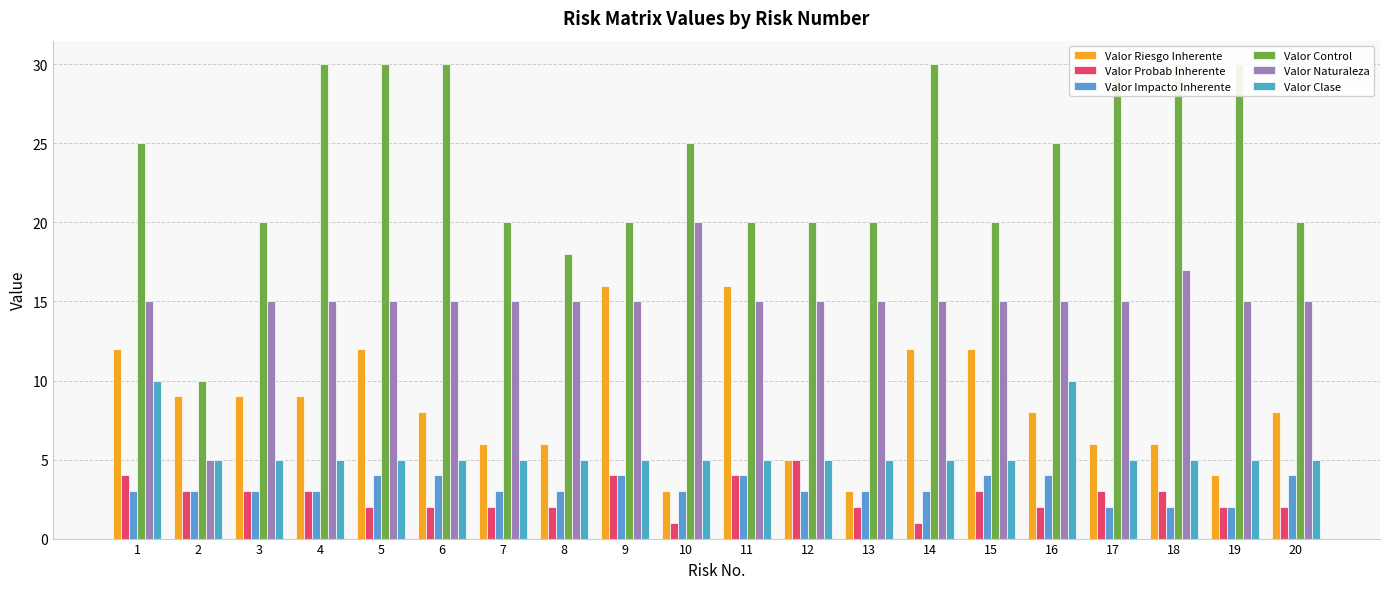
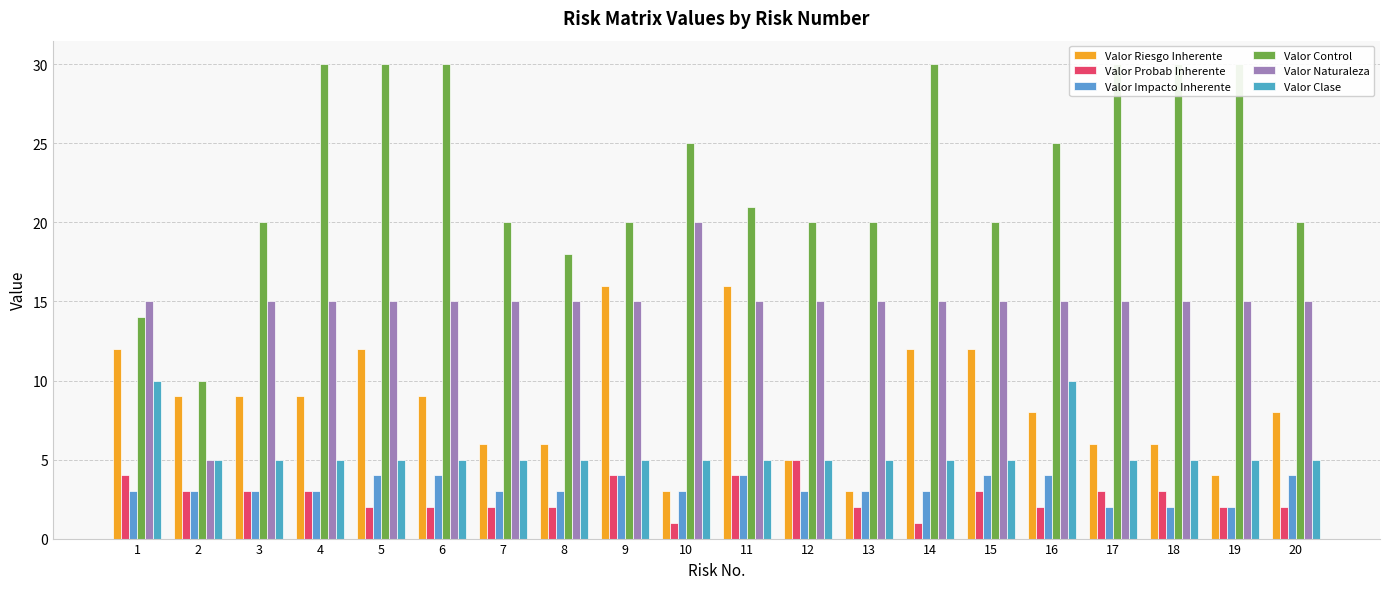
Valor Control, 1: 25 -> 14
Valor Riesgo Inherente, 6: 8 -> 9
Valor Control, 11: 20 -> 21
Valor Naturaleza, 18: 17 -> 15
